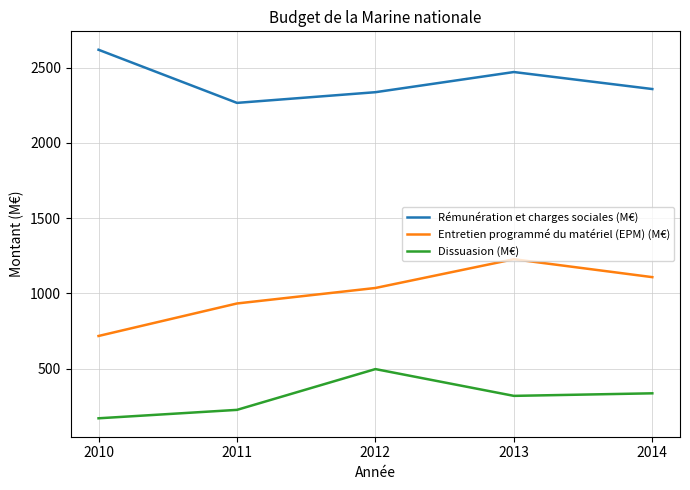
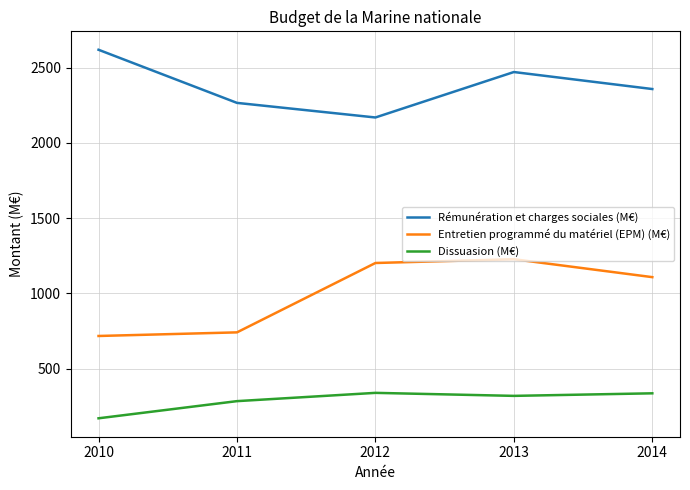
Entretien programmé du matériel (EPM) (M€), 2011: 930 -> 740
Dissuasion (M€), 2011: 230 -> 280
Rémunération et charges sociales (M€), 2012: 2340 -> 2170
Entretien programmé du matériel (EPM) (M€), 2012: 1040 -> 1200
Dissuasion (M€), 2012: 500 -> 340
